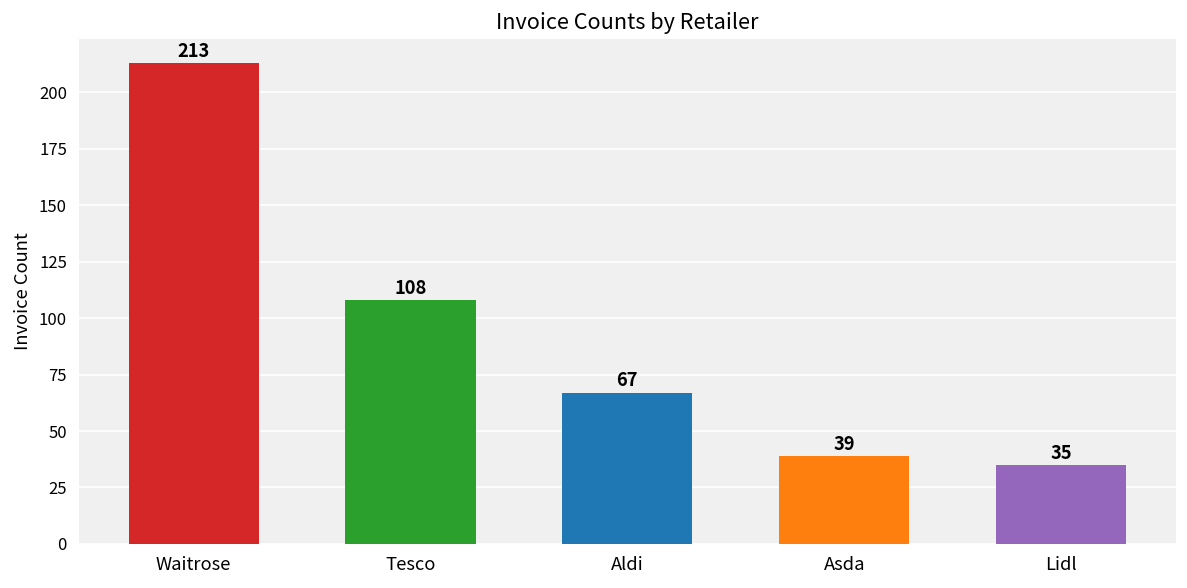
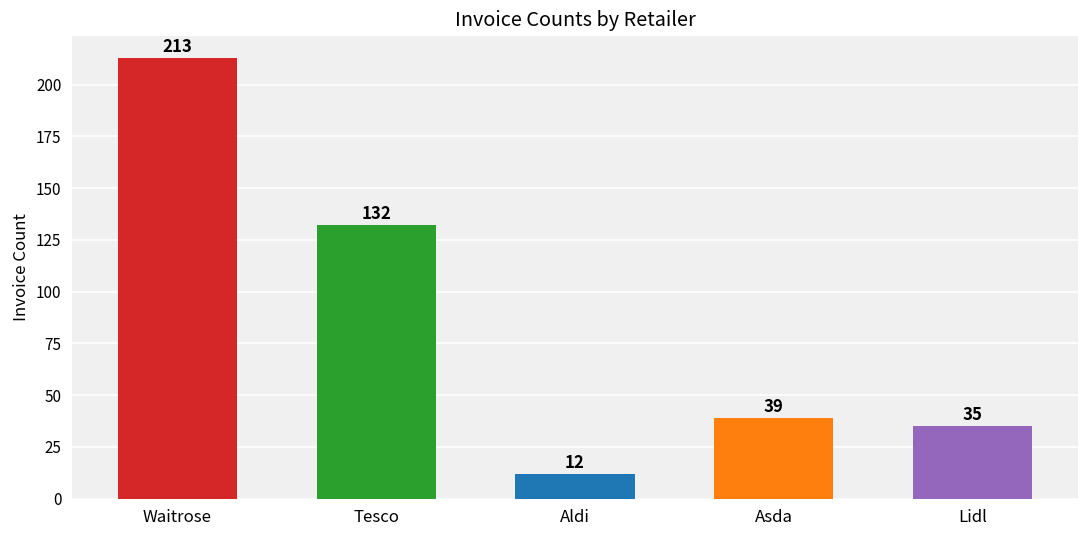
Tesco: 108 -> 132
Aldi: 67 -> 12
